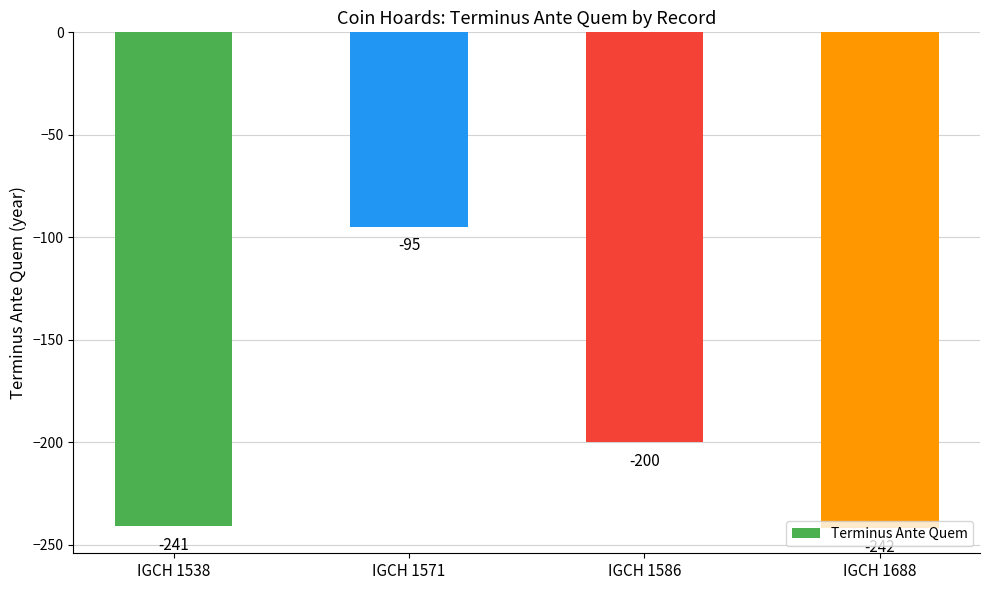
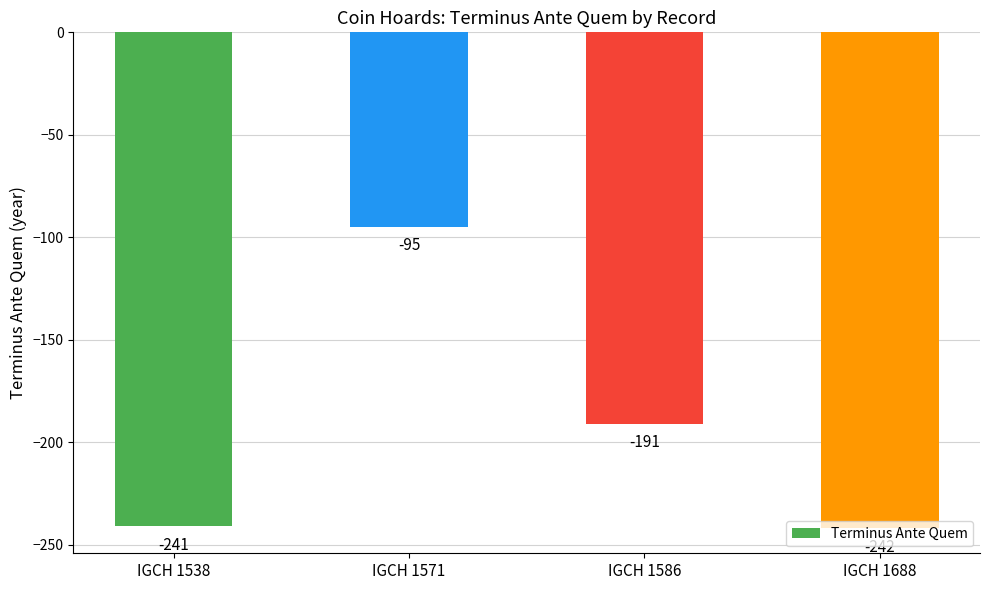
IGCH 1586: -200 -> -191
